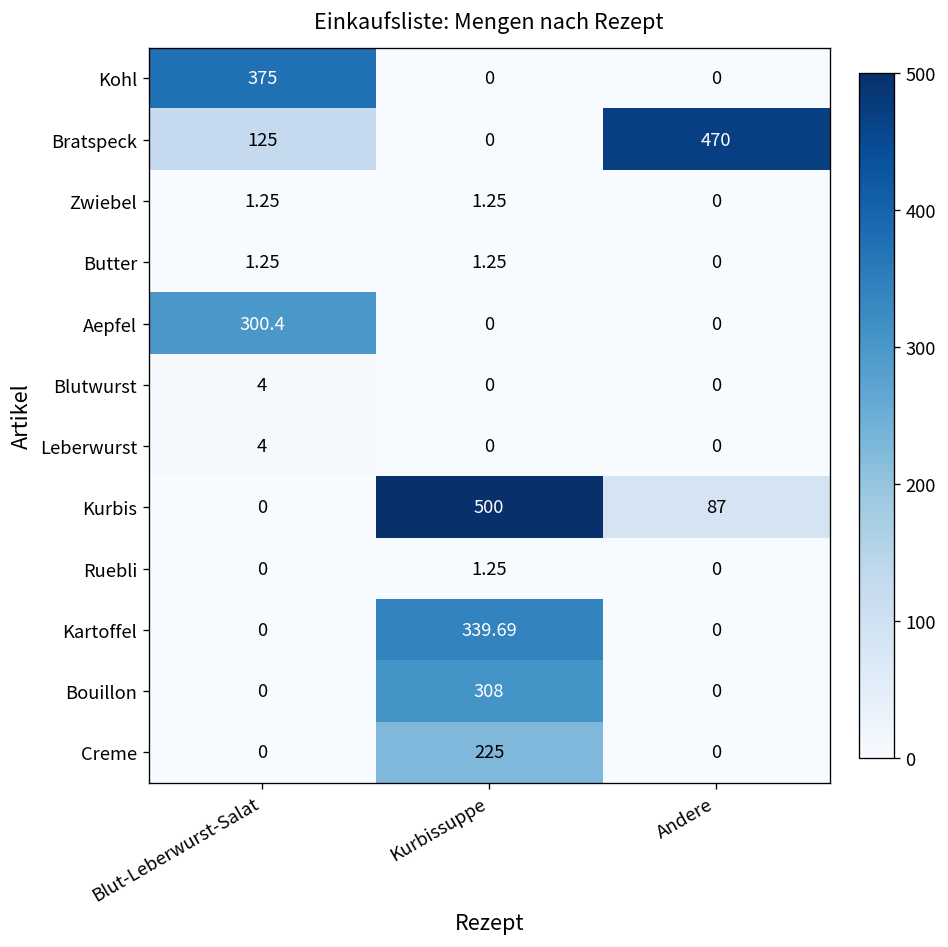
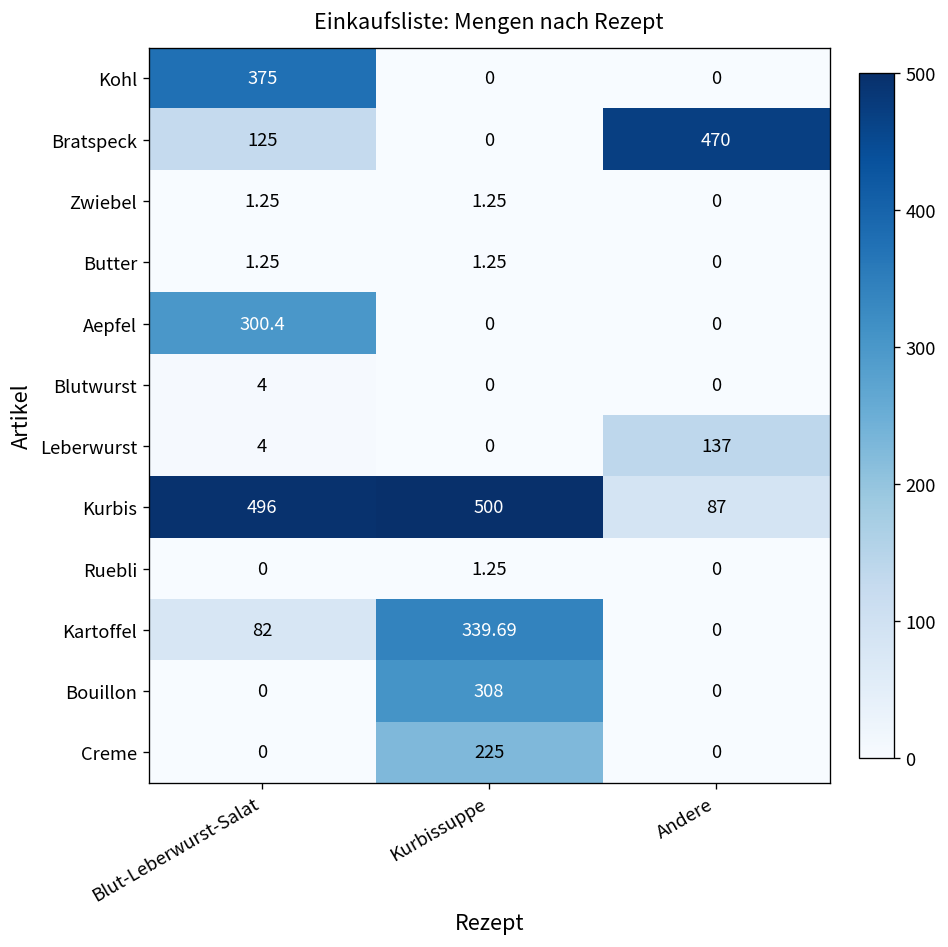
Leberwurst, Andere: 0 -> 137
Kurbis, Blut-Leberwurst-Salat: 0 -> 496
Kartoffel, Blut-Leberwurst-Salat: 0 -> 82
